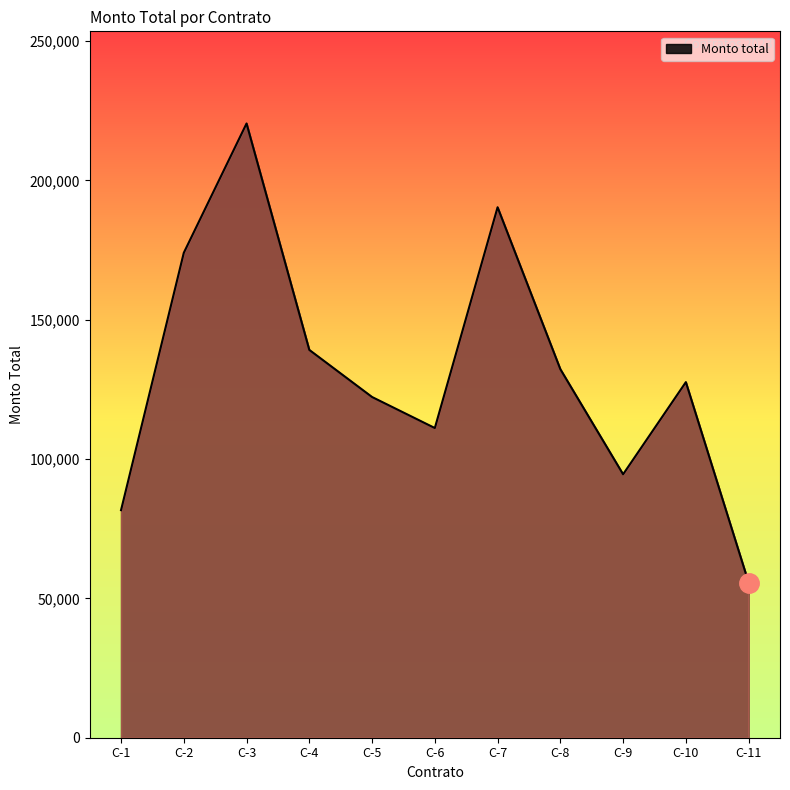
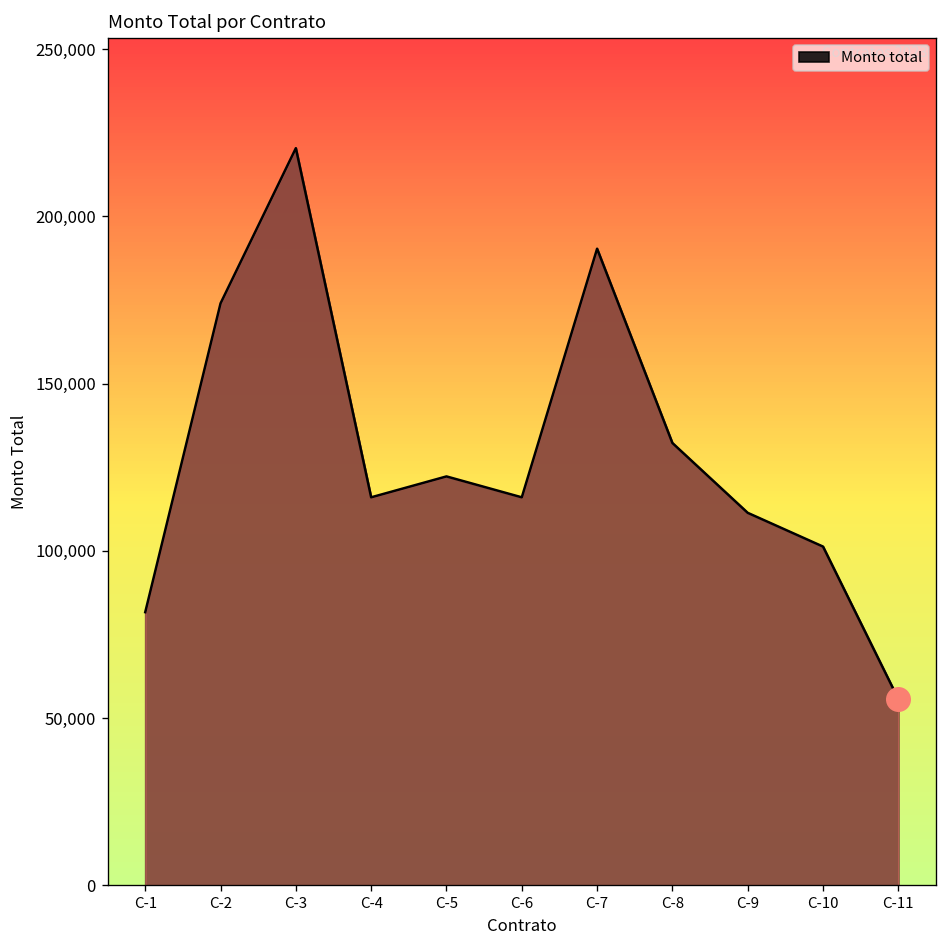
Monto total, C-4: 139,000 -> 116,000
Monto total, C-6: 111,000 -> 116,000
Monto total, C-9: 95,000 -> 111,000
Monto total, C-10: 128,000 -> 101,000
